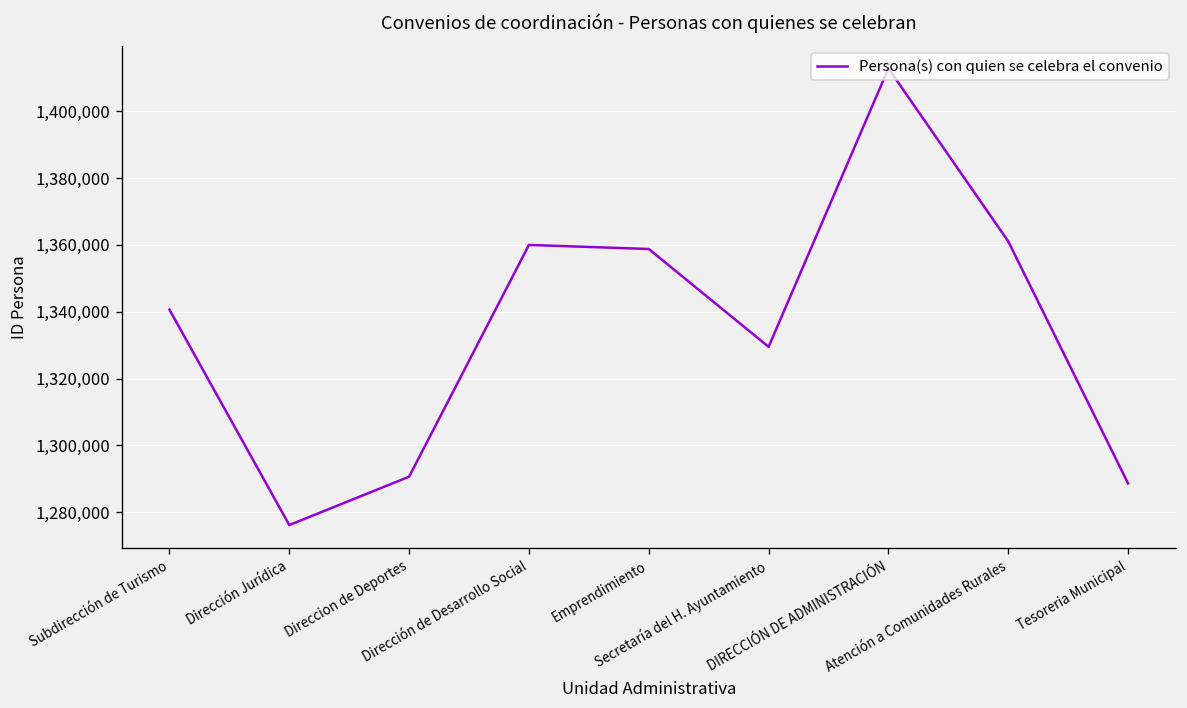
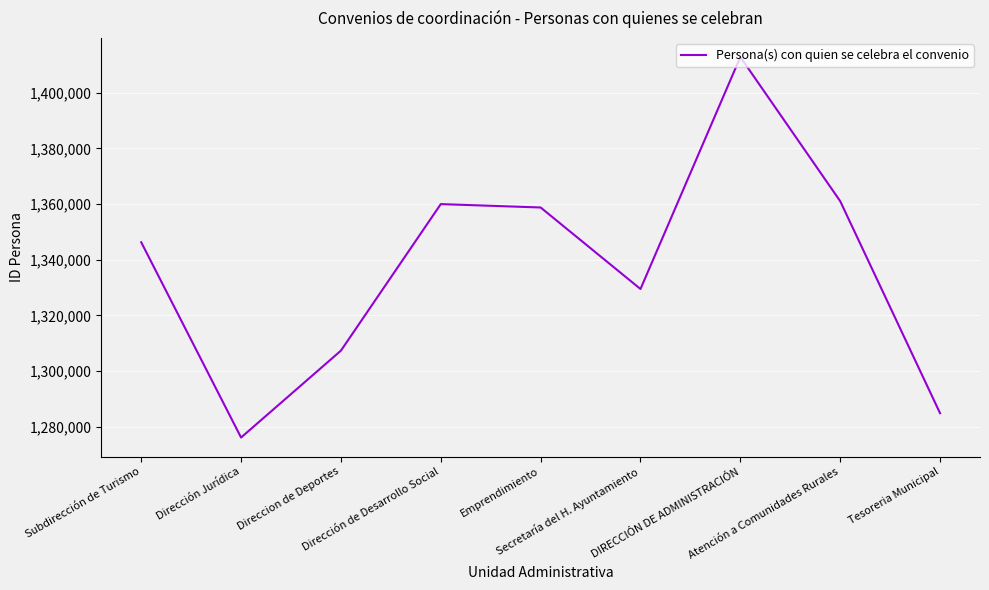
Subdirección de Turismo: 1,341,000 -> 1,346,000
Direccion de Deportes: 1,291,000 -> 1,307,000
Tesoreria Municipal: 1,289,000 -> 1,285,000
